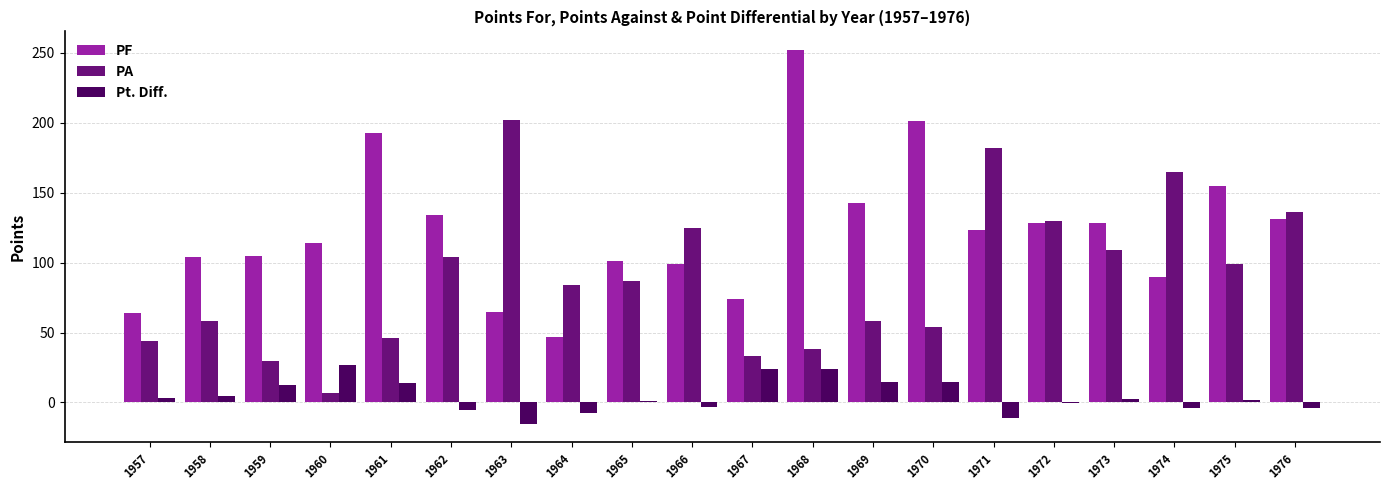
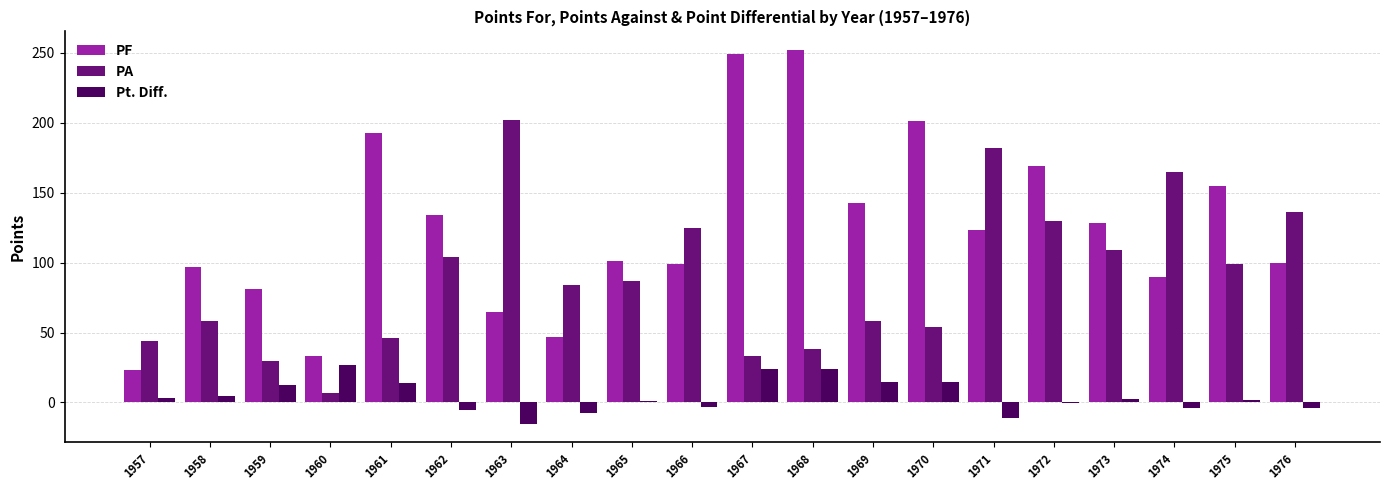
PF, 1957: 64 -> 23
PF, 1958: 104 -> 97
PF, 1959: 105 -> 81
PF, 1960: 114 -> 33
PF, 1967: 74 -> 249
PF, 1972: 128 -> 169
PF, 1976: 131 -> 100
